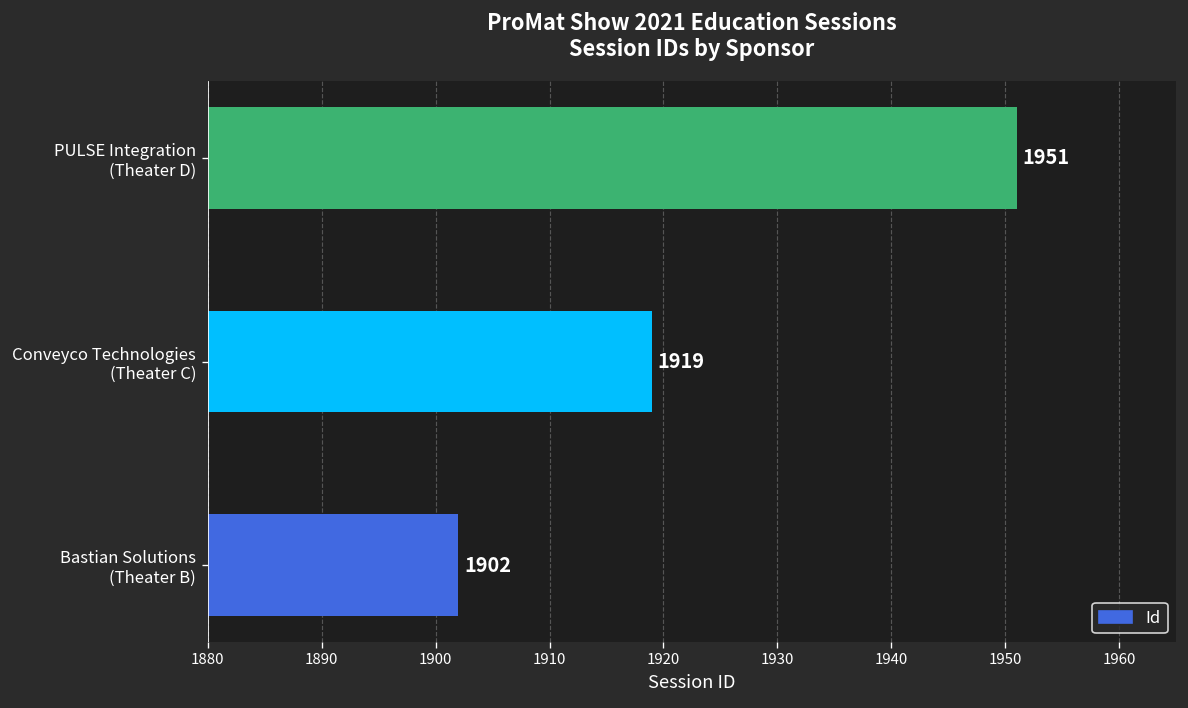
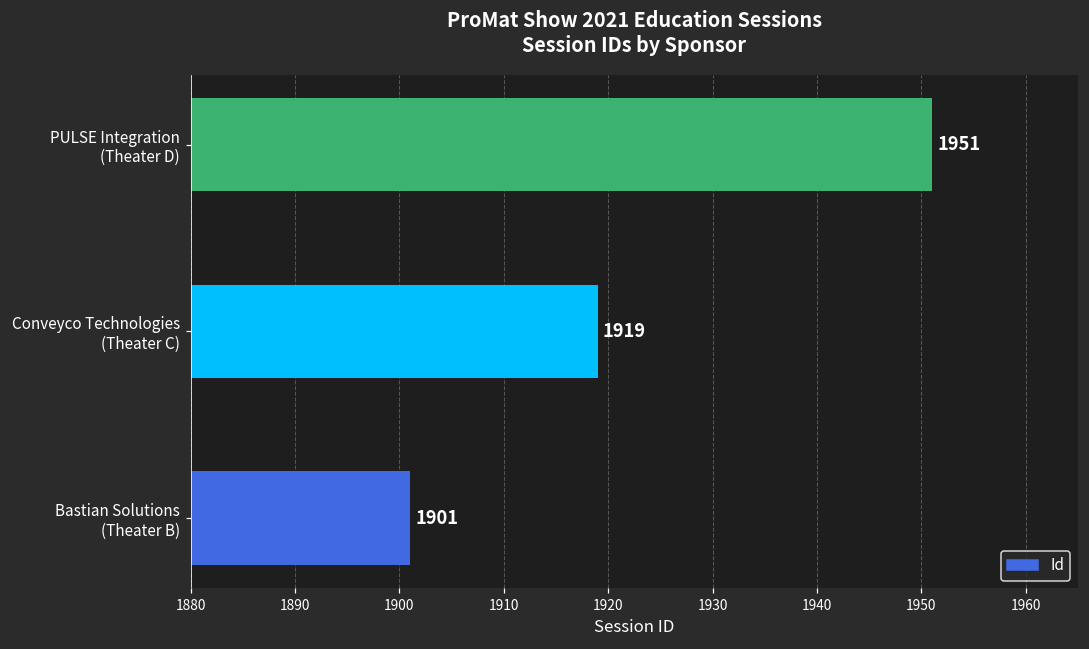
Bastian Solutions (Theater B): 1902 -> 1901
